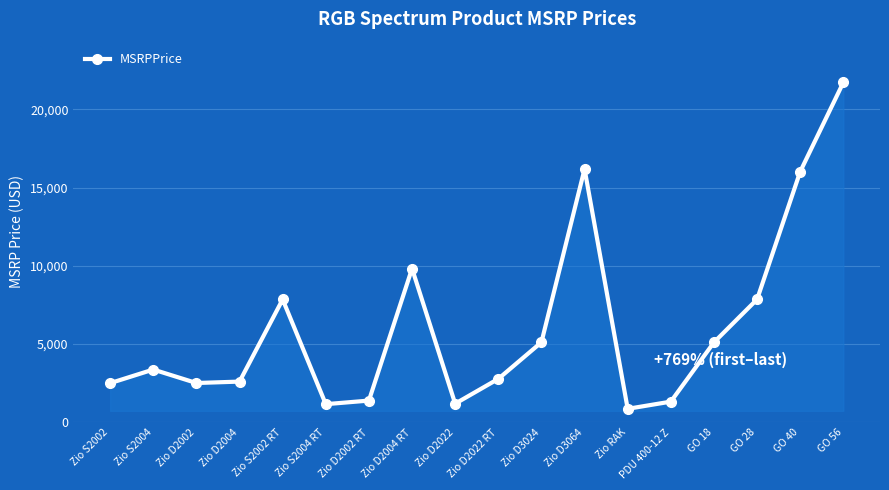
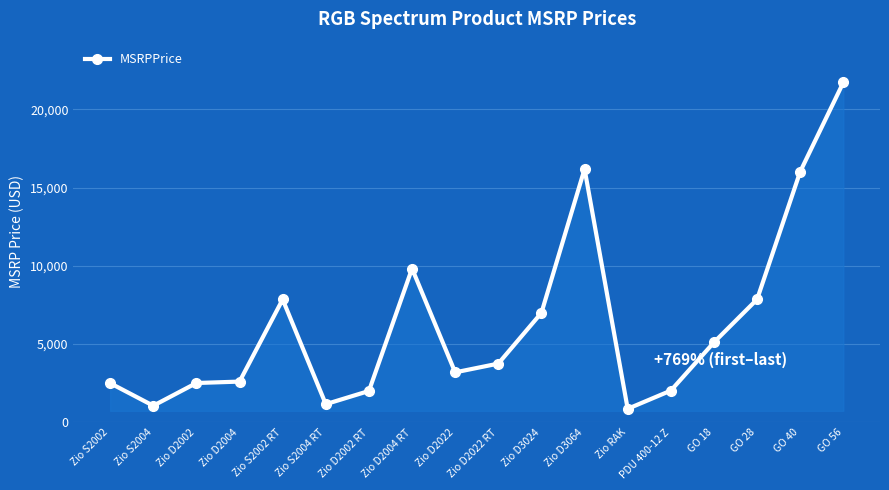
Zio S2004: 3,400 -> 1,100
Zio D2002 RT: 1,400 -> 2,000
Zio D2022: 1,200 -> 3,200
Zio D2022 RT: 2,800 -> 3,800
Zio D3024: 5,100 -> 7,000
PDU 400-12 Z: 1,300 -> 2,000
